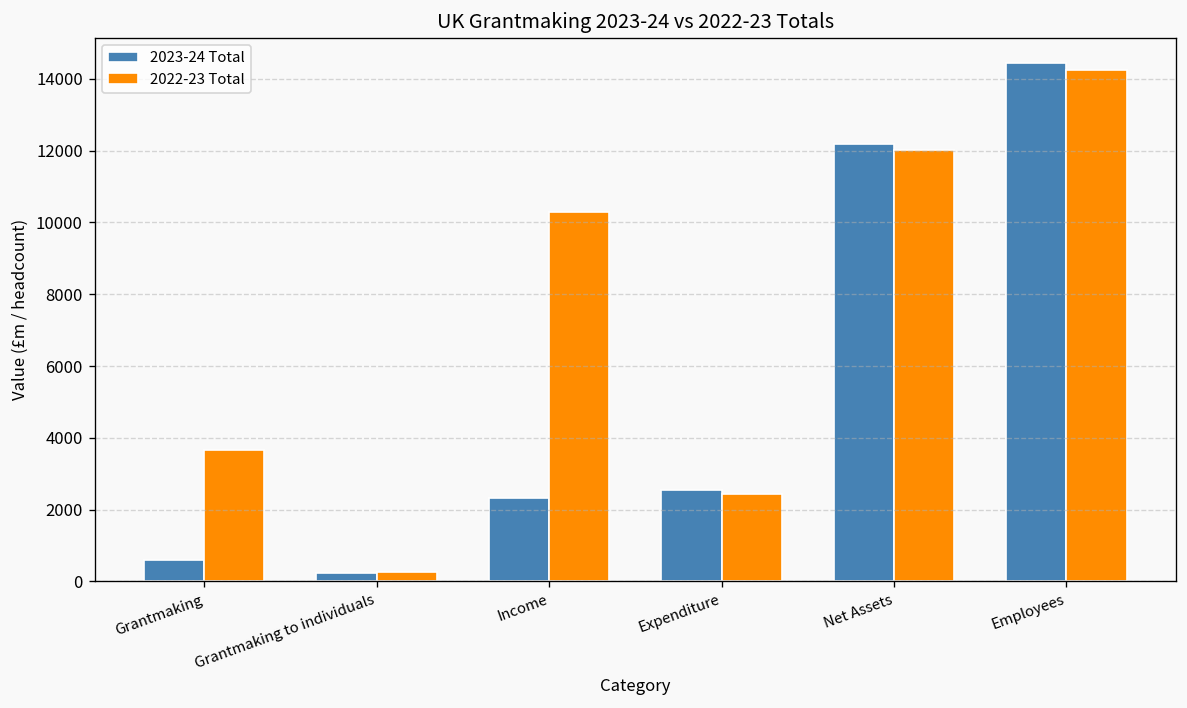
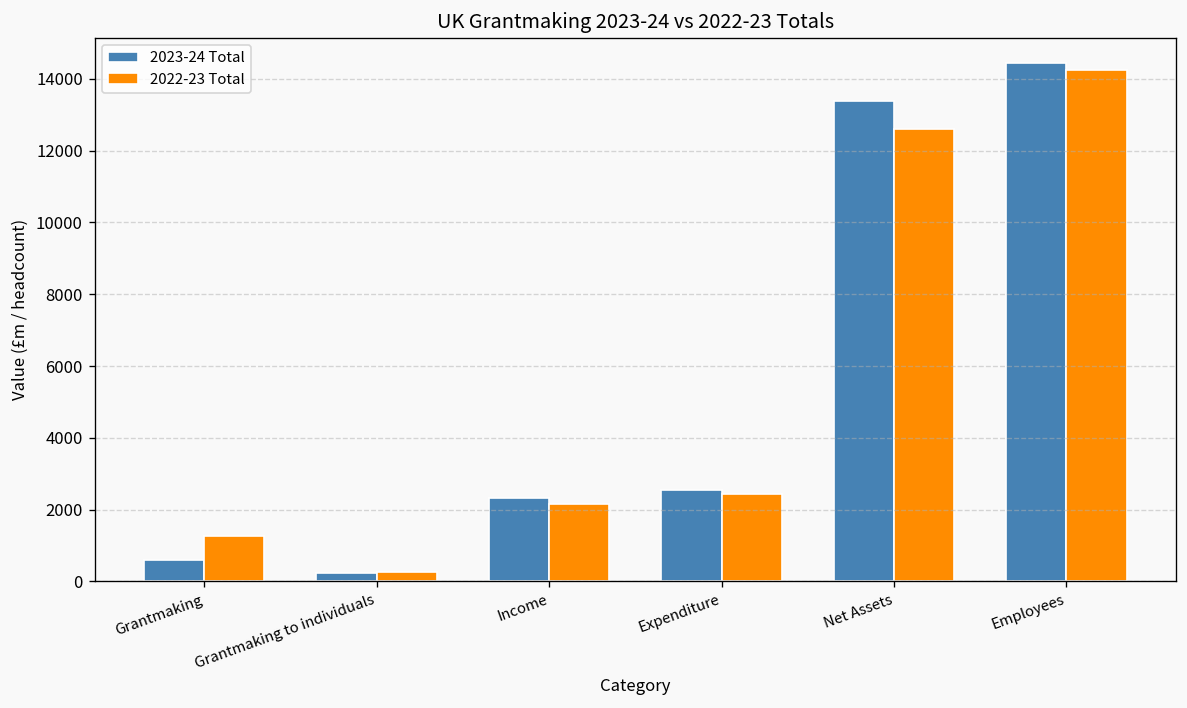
2022-23 Total, Grantmaking: 3700 -> 1300
2022-23 Total, Income: 10300 -> 2200
2023-24 Total, Net Assets: 12200 -> 13400
2022-23 Total, Net Assets: 12000 -> 12600
